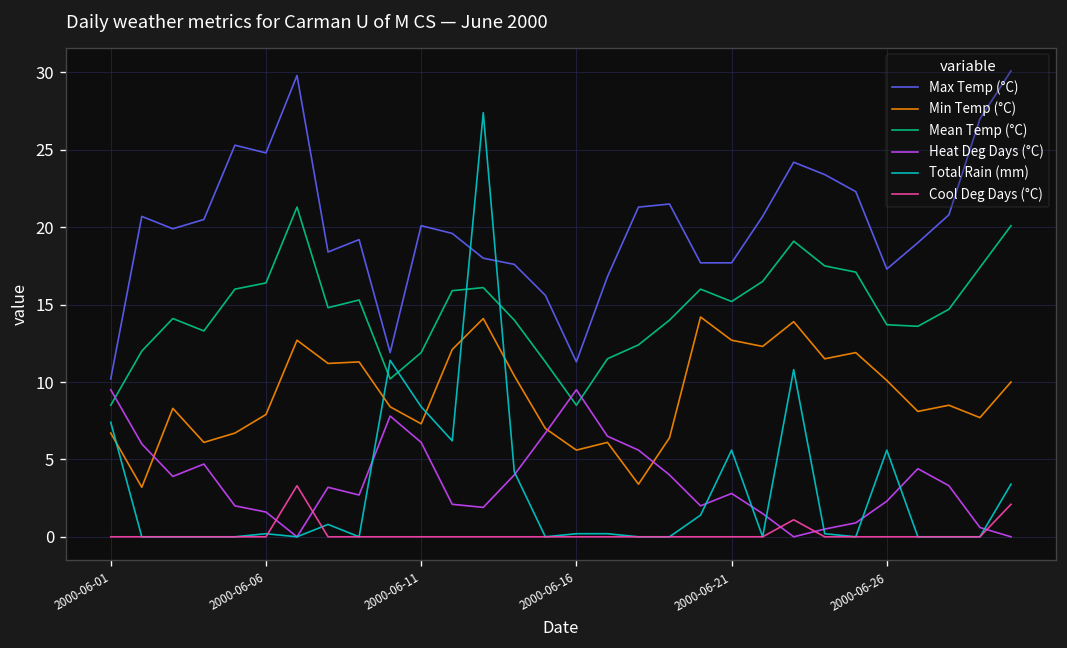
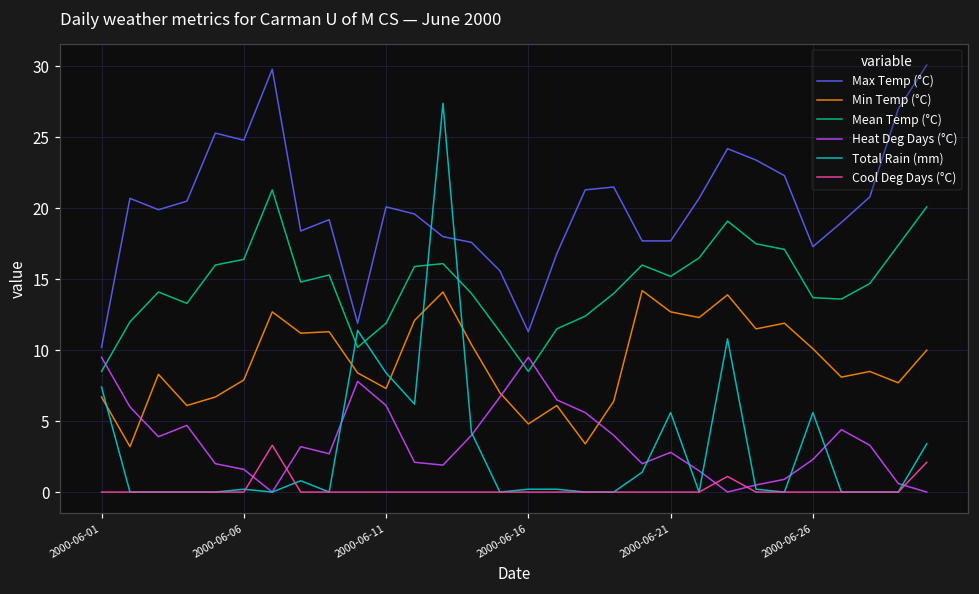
Min Temp (°C), 2000-06-16: 5.6 -> 4.8
